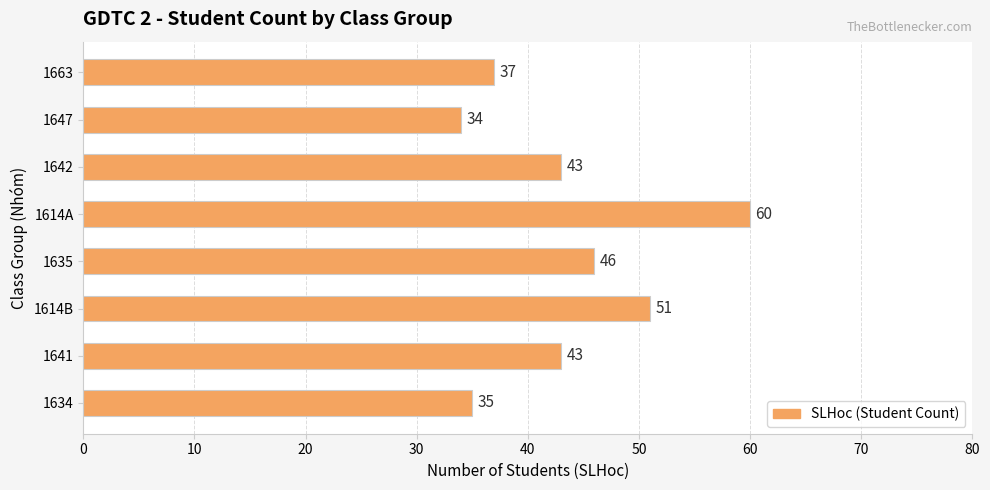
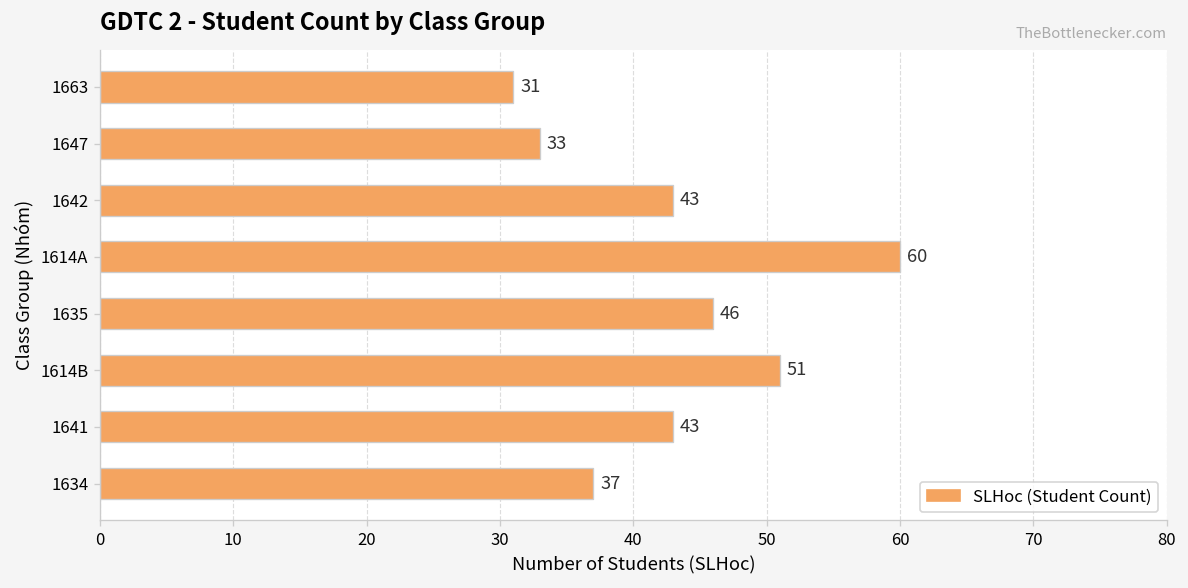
1663: 37 -> 31
1647: 34 -> 33
1634: 35 -> 37
